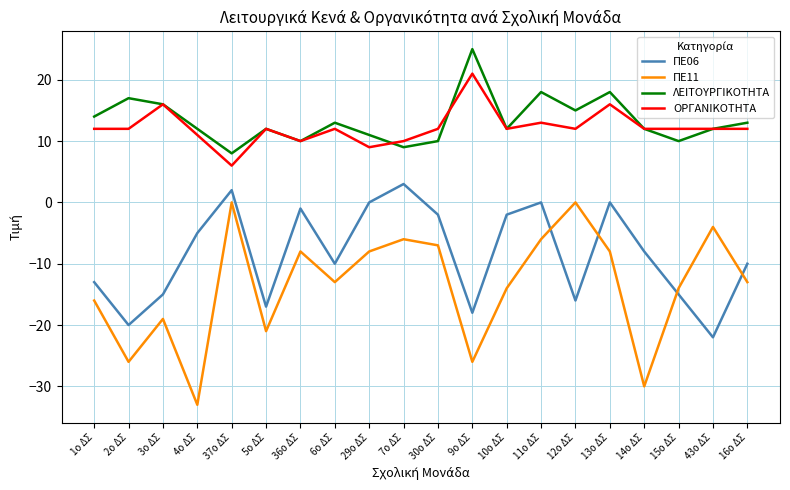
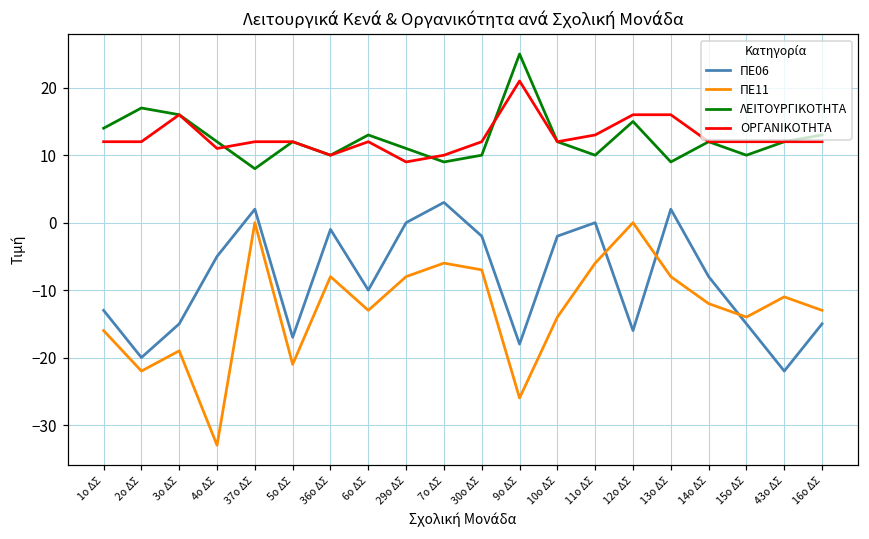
ΠΕ11, 2ο ΔΣ: -26 -> -22
ΟΡΓΑΝΙΚΟΤΗΤΑ, 37ο ΔΣ: 6 -> 12
ΛΕΙΤΟΥΡΓΙΚΟΤΗΤΑ, 11ο ΔΣ: 18 -> 10
ΟΡΓΑΝΙΚΟΤΗΤΑ, 12ο ΔΣ: 12 -> 16
ΠΕ06, 13ο ΔΣ: 0 -> 2
ΛΕΙΤΟΥΡΓΙΚΟΤΗΤΑ, 13ο ΔΣ: 18 -> 9
ΠΕ11, 14ο ΔΣ: -30 -> -12
ΠΕ11, 43ο ΔΣ: -4 -> -11
ΠΕ06, 16ο ΔΣ: -10 -> -15
